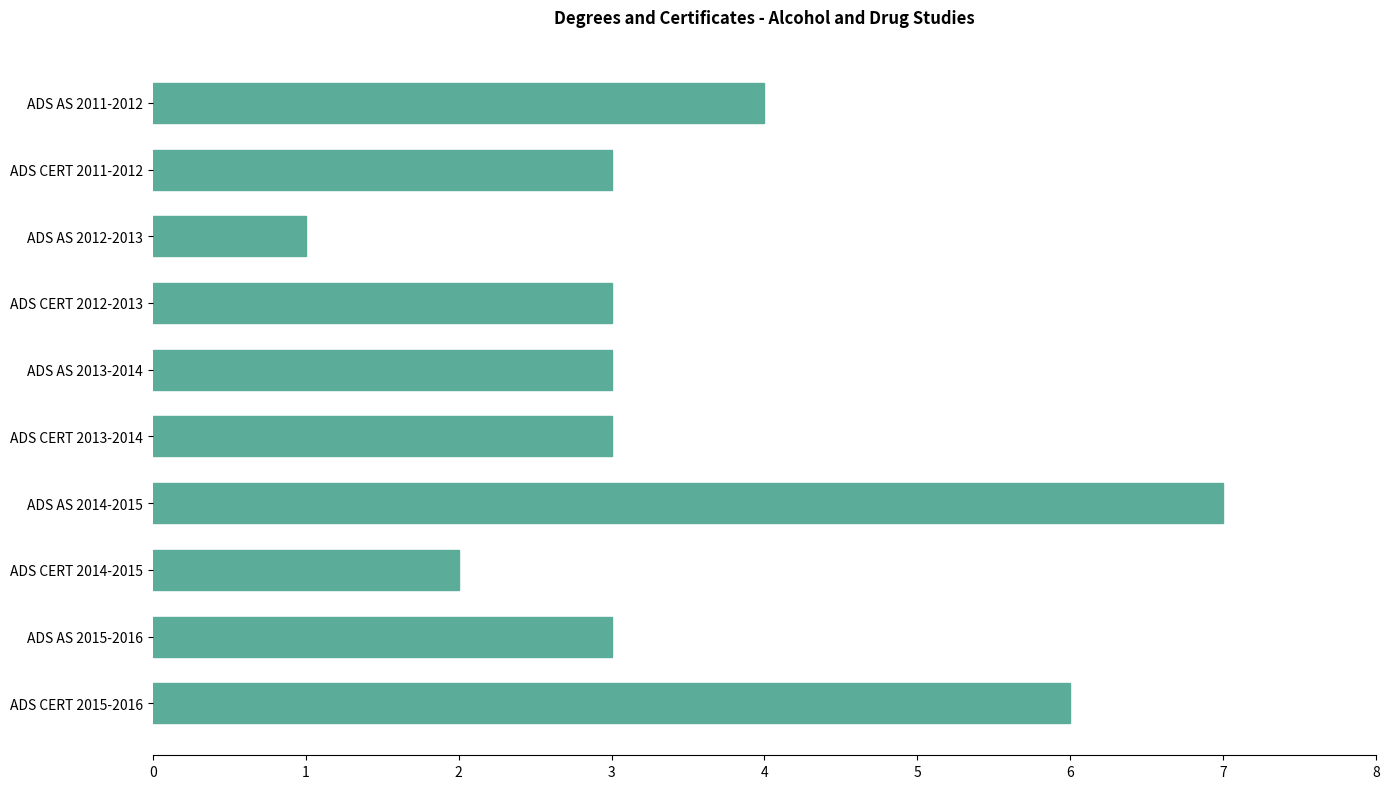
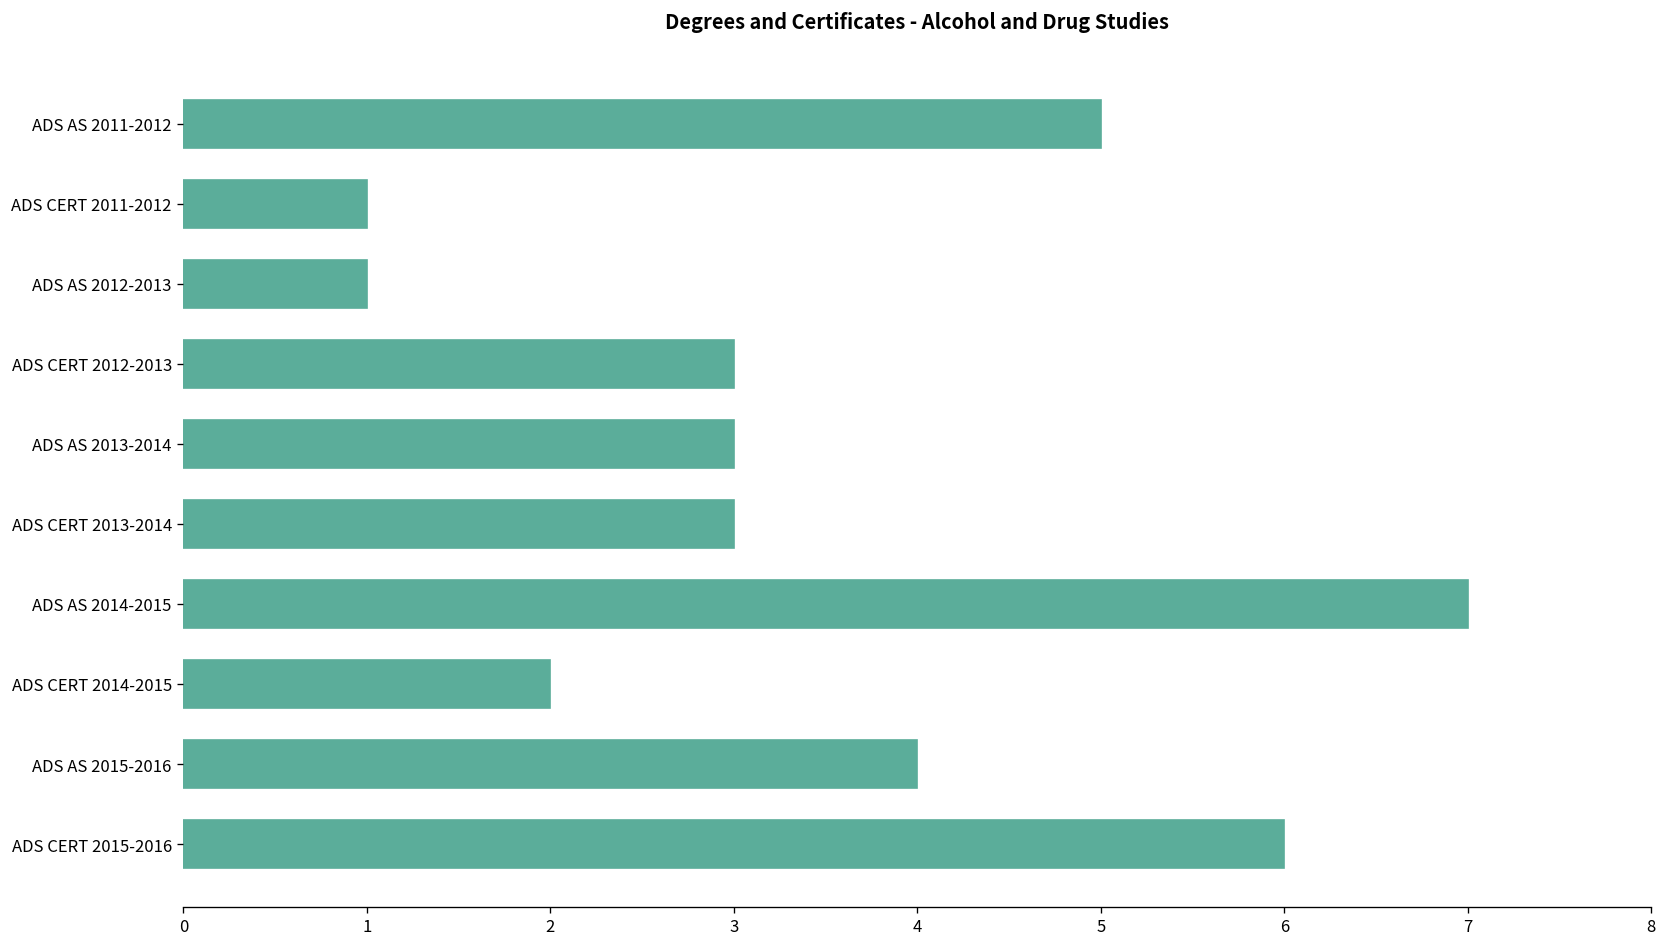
ADS AS 2011-2012: 4 -> 5
ADS CERT 2011-2012: 3 -> 1
ADS AS 2015-2016: 3 -> 4
